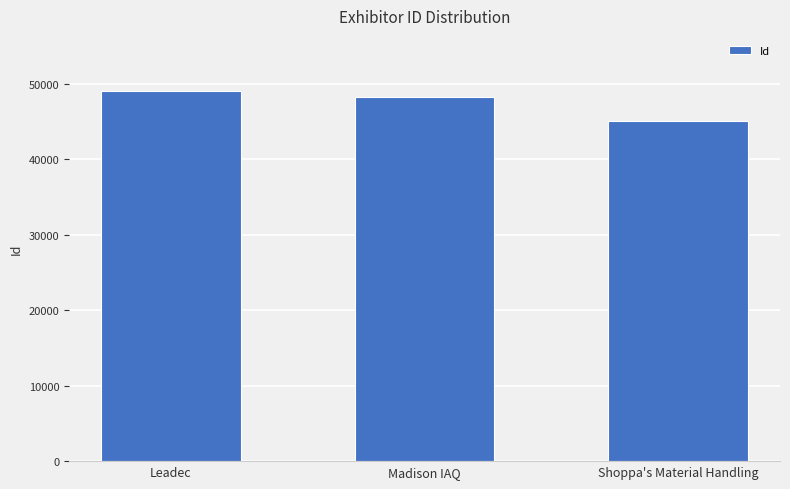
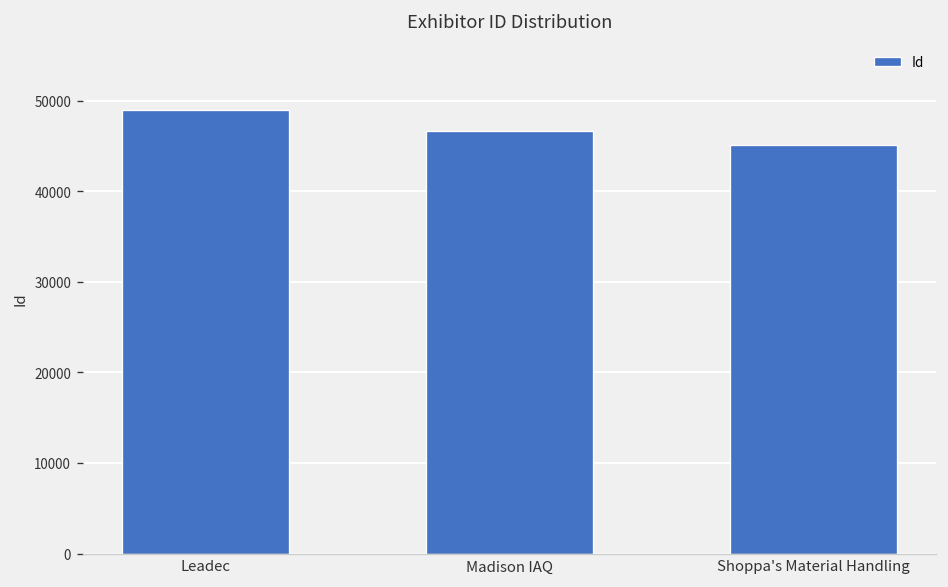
Madison IAQ: 48000 -> 47000
